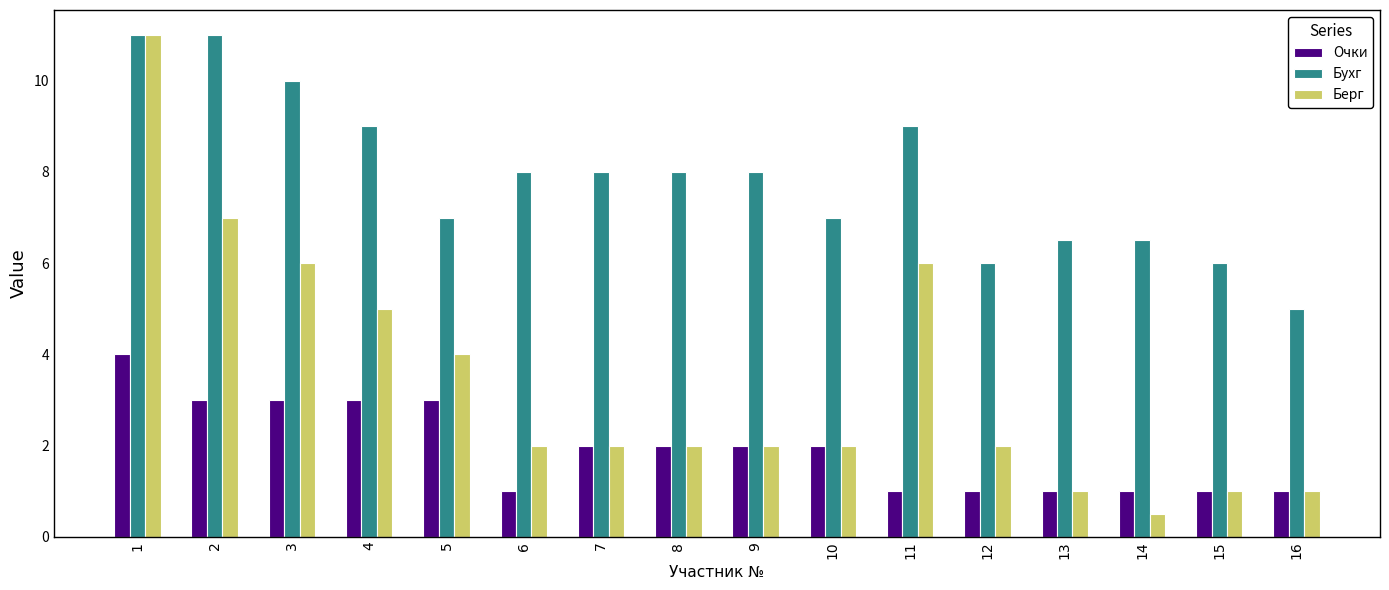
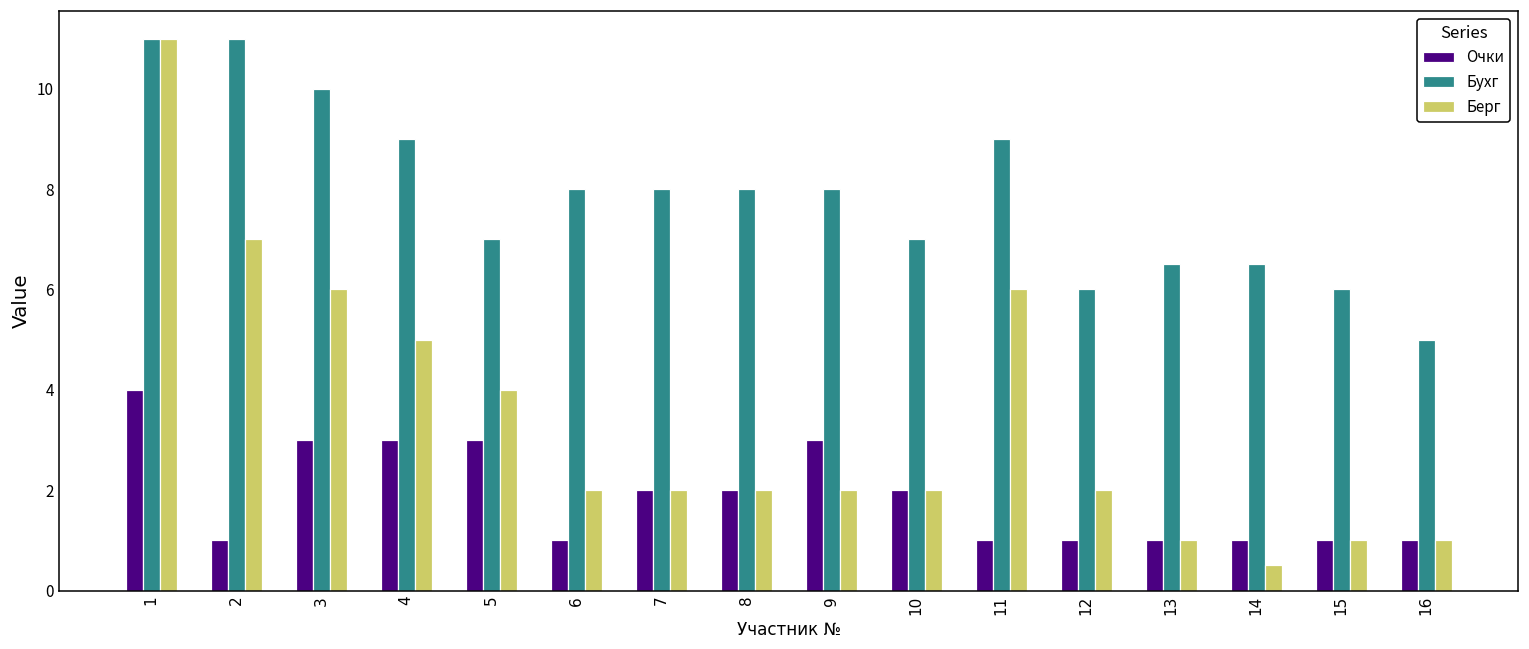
Очки, 2: 3 -> 1
Очки, 9: 2 -> 3
